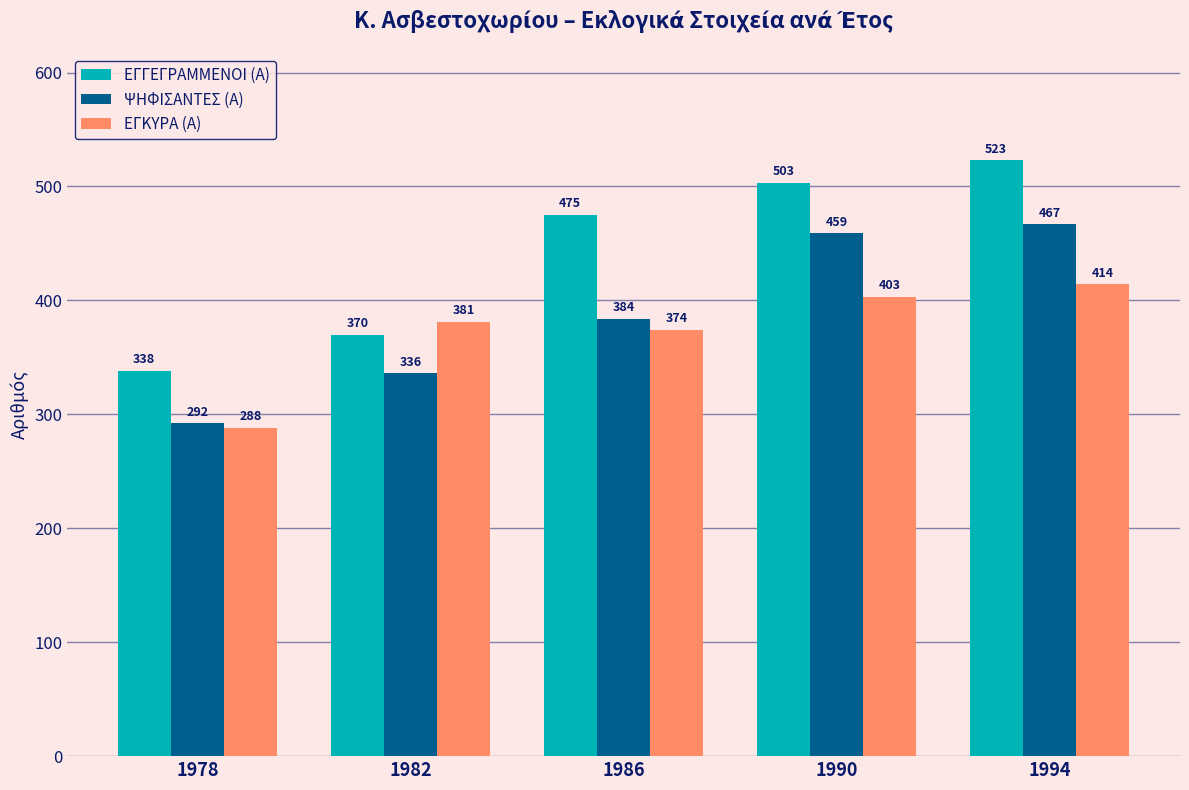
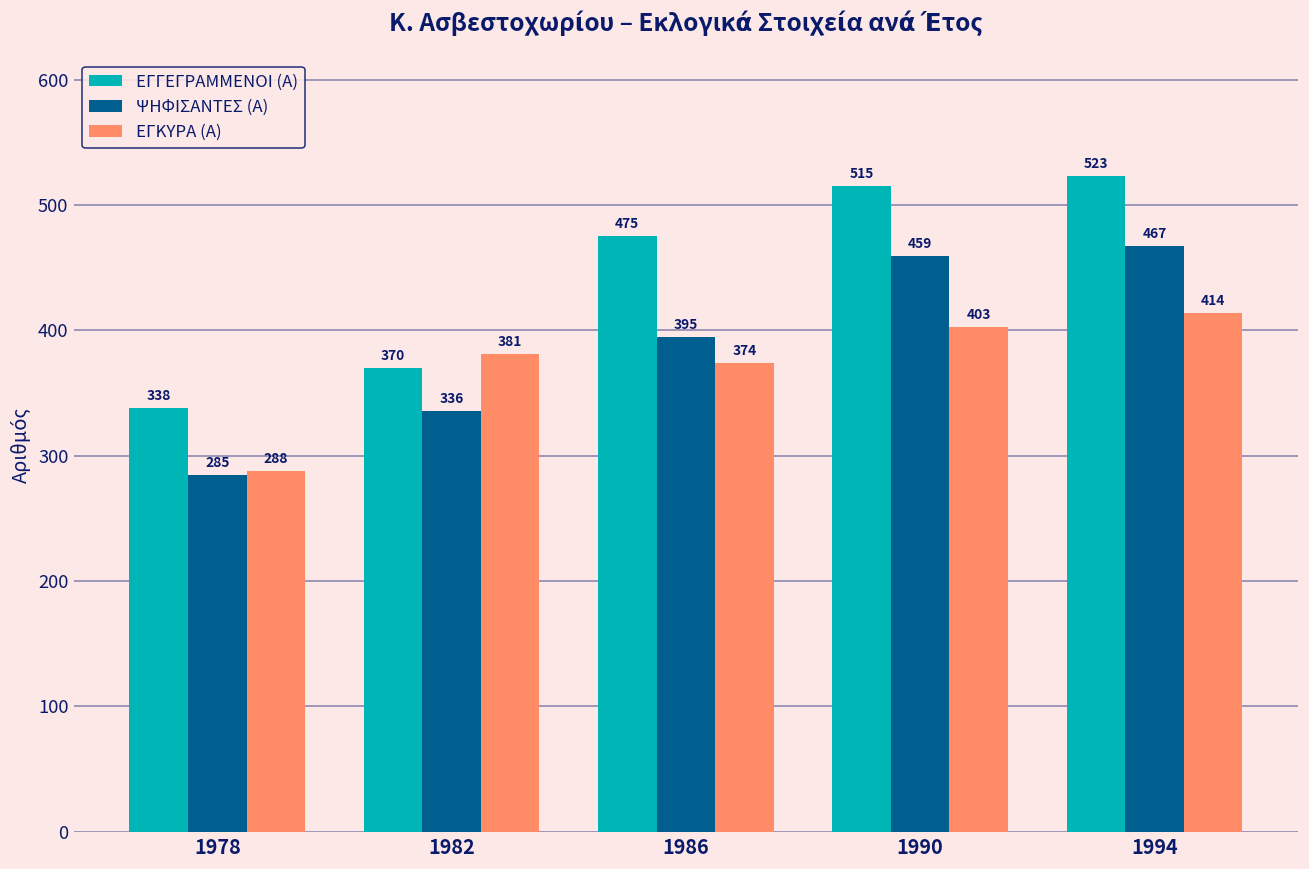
ΨΗΦΙΣΑΝΤΕΣ (Α), 1978: 292 -> 285
ΨΗΦΙΣΑΝΤΕΣ (Α), 1986: 384 -> 395
ΕΓΓΕΓΡΑΜΜΕΝΟΙ (Α), 1990: 503 -> 515
